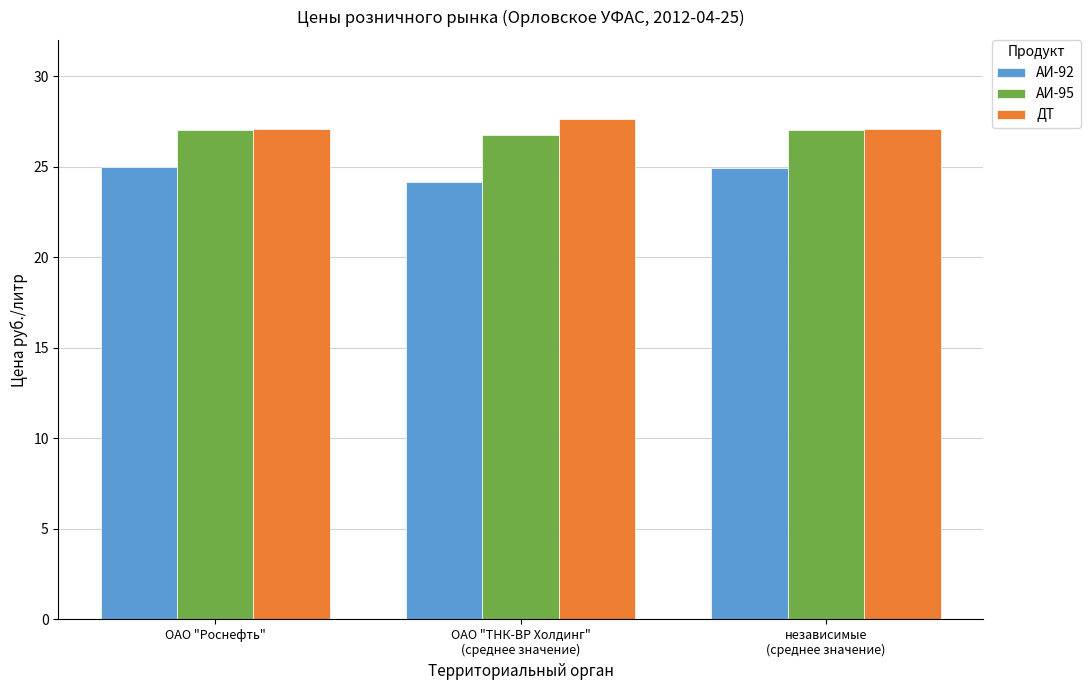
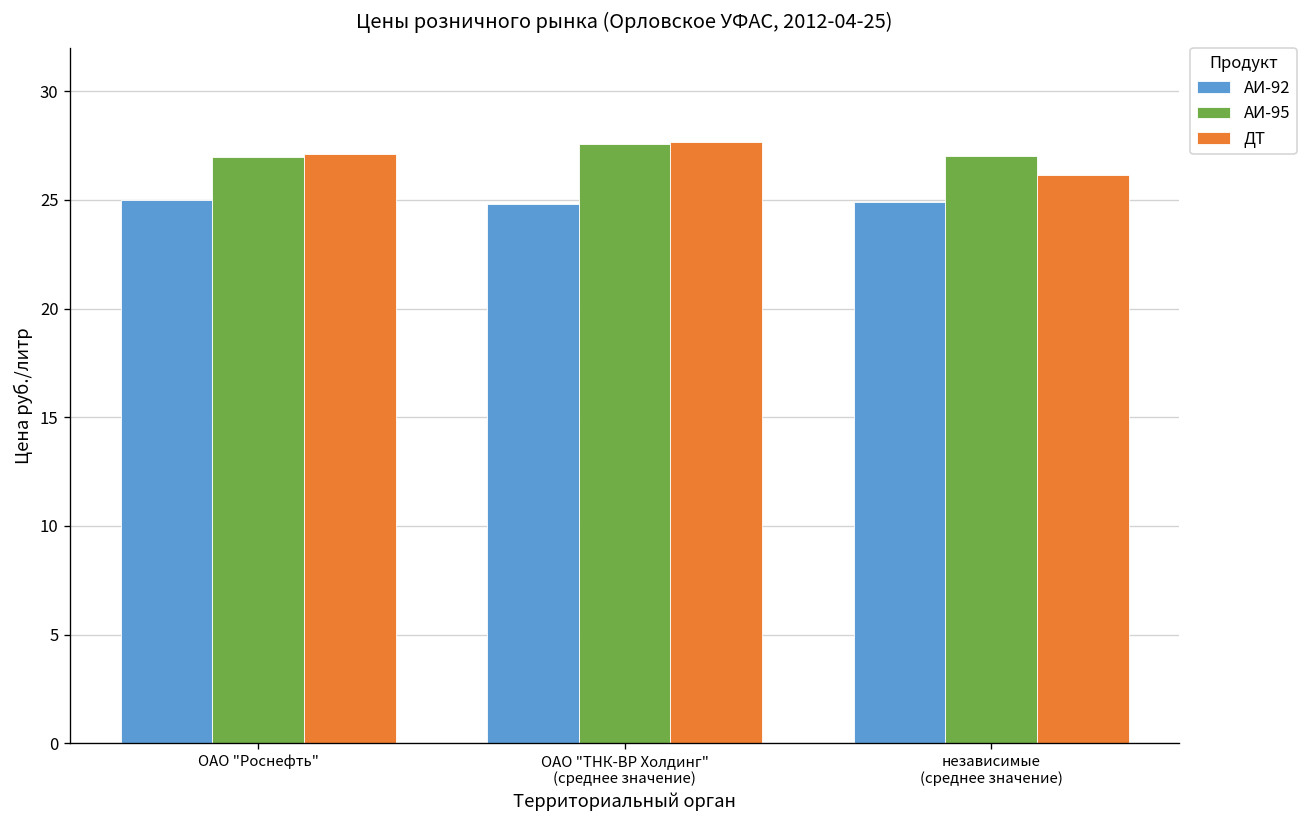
АИ-92, ОАО "ТНК-ВР Холдинг" (среднее значение): 24.1 -> 24.8
АИ-95, ОАО "ТНК-ВР Холдинг" (среднее значение): 26.7 -> 27.6
ДТ, независимые (среднее значение): 27.1 -> 26.2
